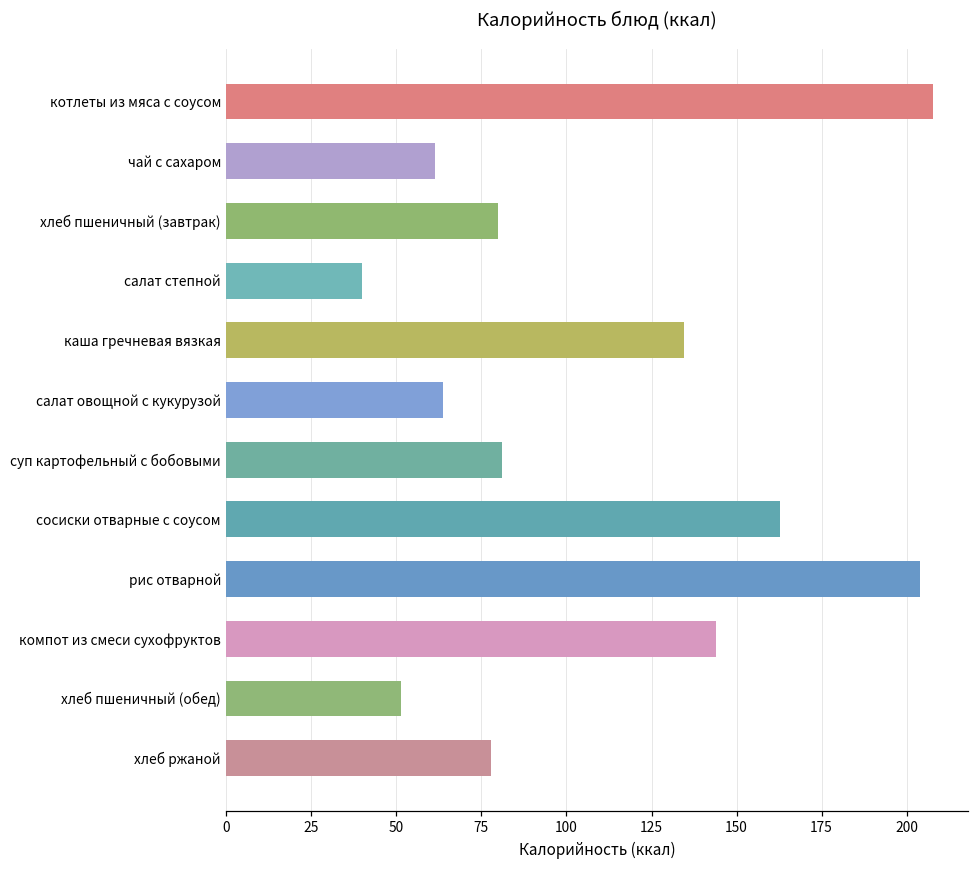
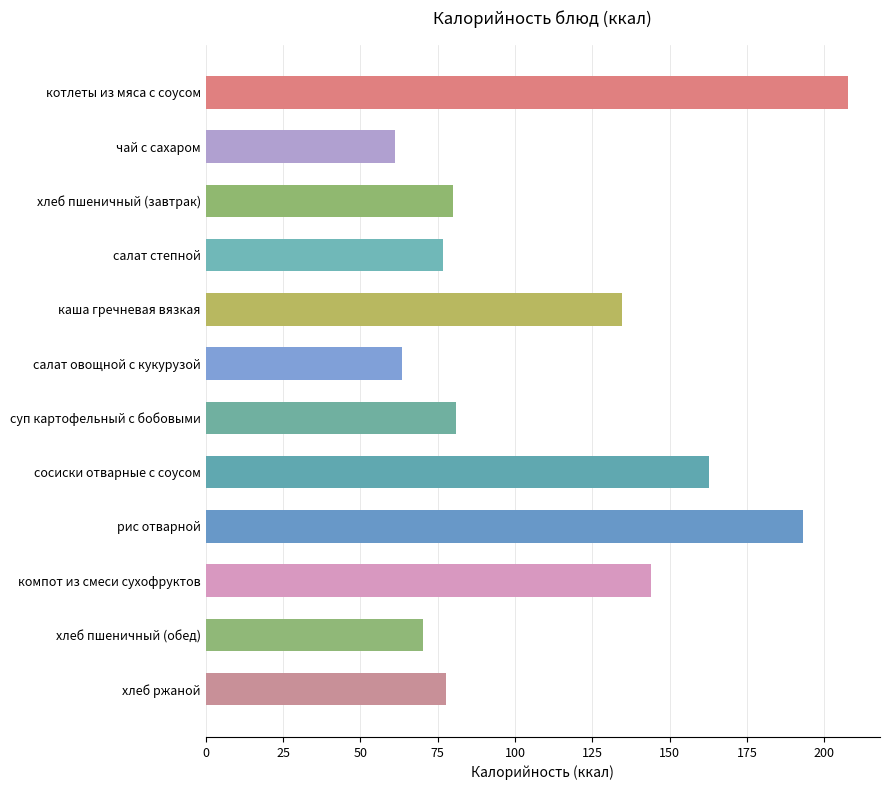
салат степной: 40 -> 77
рис отварной: 204 -> 193
хлеб пшеничный (обед): 51 -> 70
